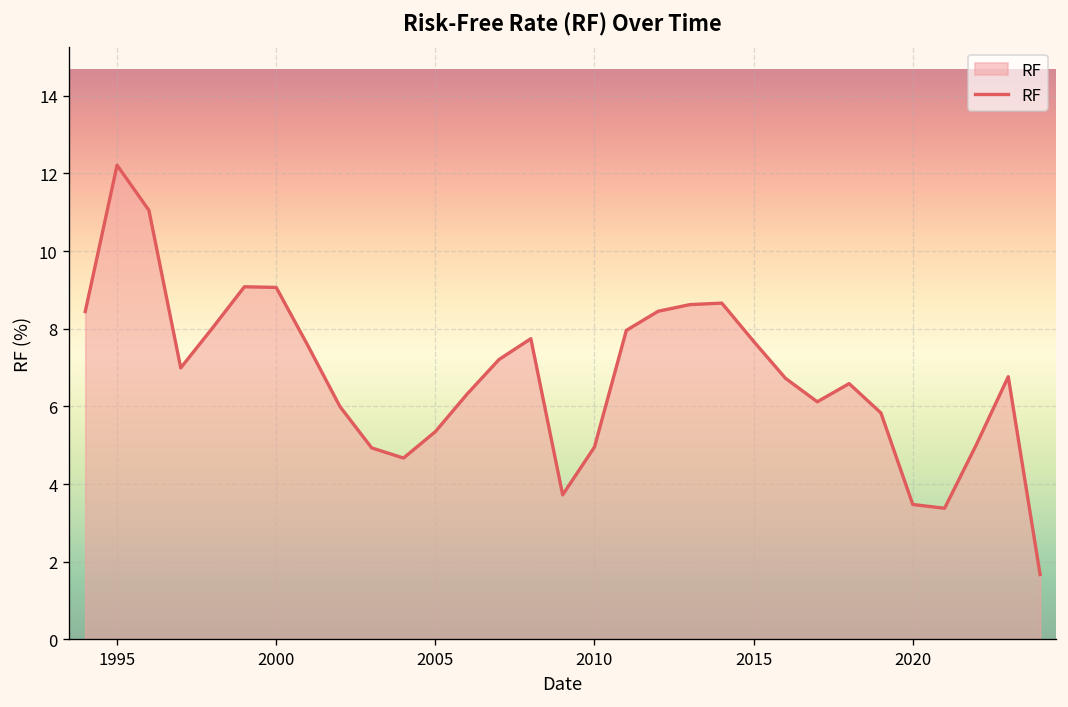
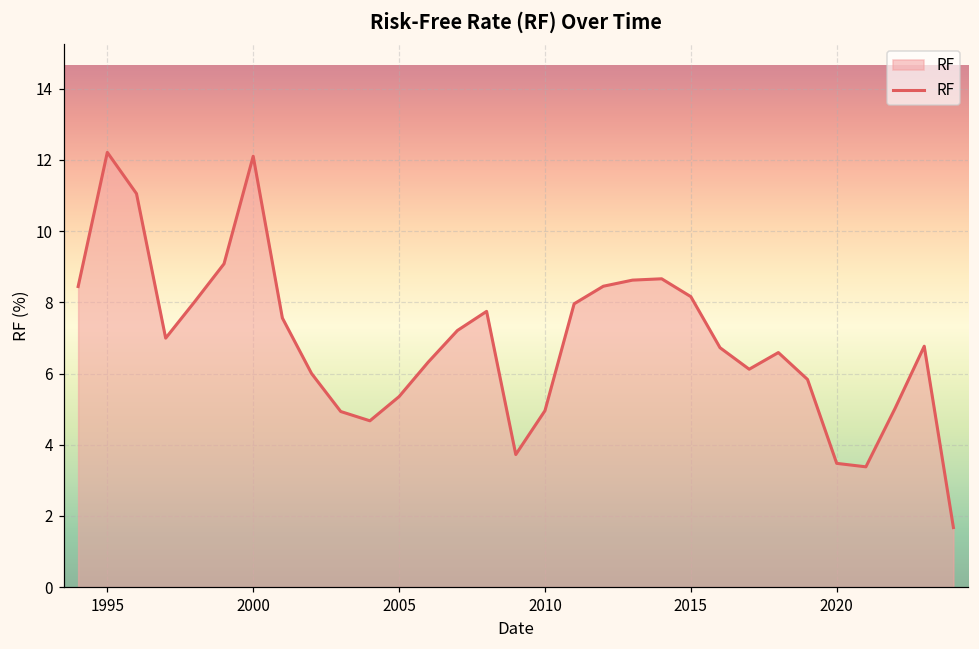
2000: 9.1 -> 12.1
2015: 7.7 -> 8.2
